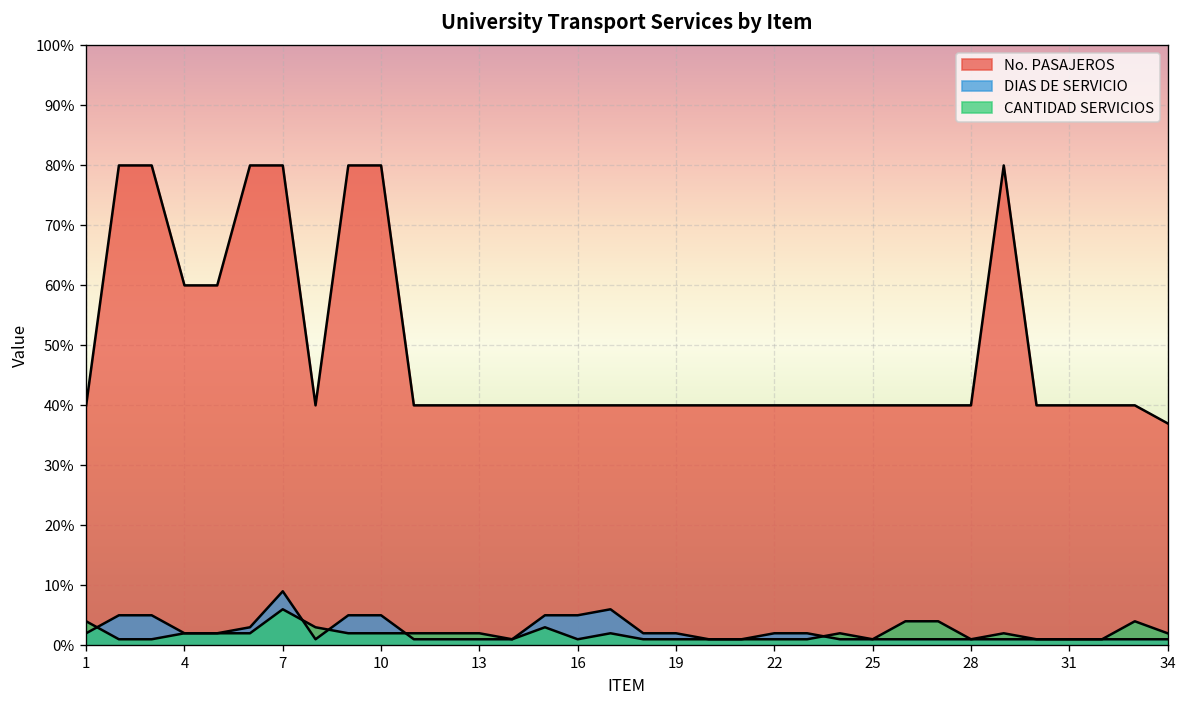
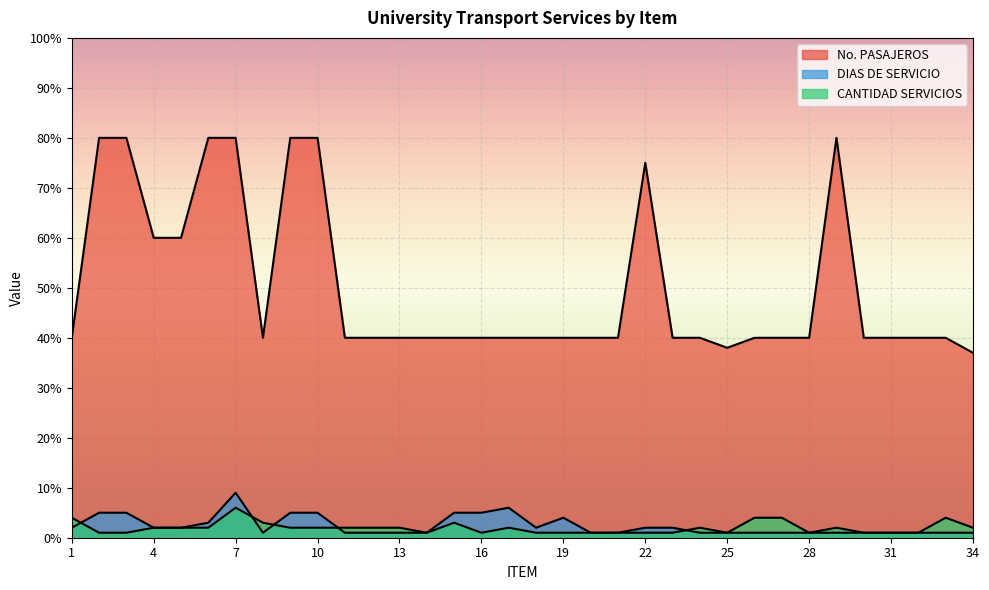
DIAS DE SERVICIO, 19: 2% -> 4%
No. PASAJEROS, 22: 40% -> 75%
No. PASAJEROS, 25: 40% -> 38%
